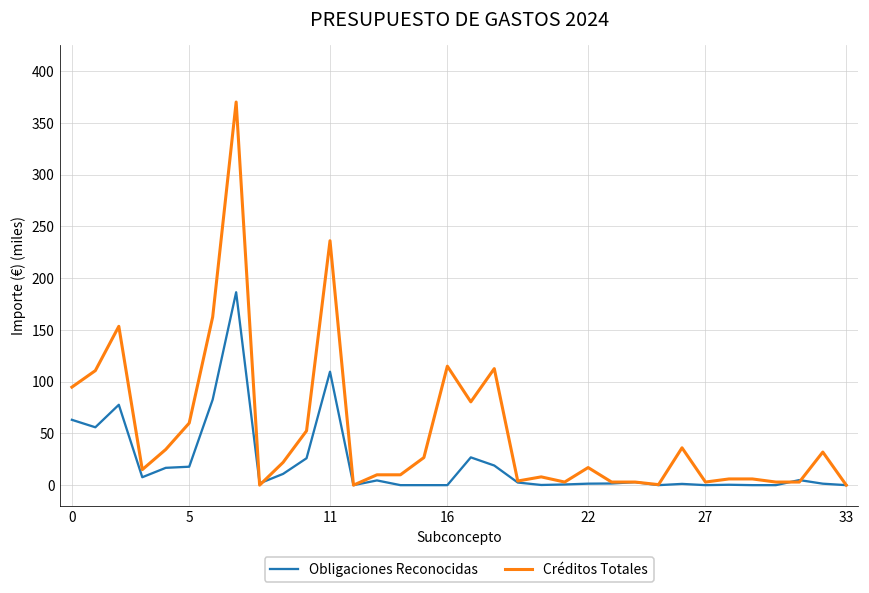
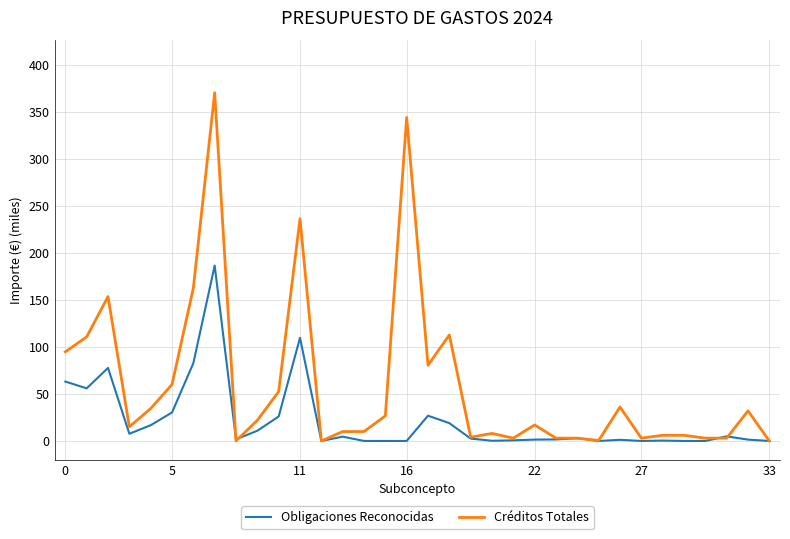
Obligaciones Reconocidas, 5: 20 -> 30
Créditos Totales, 16: 120 -> 340
